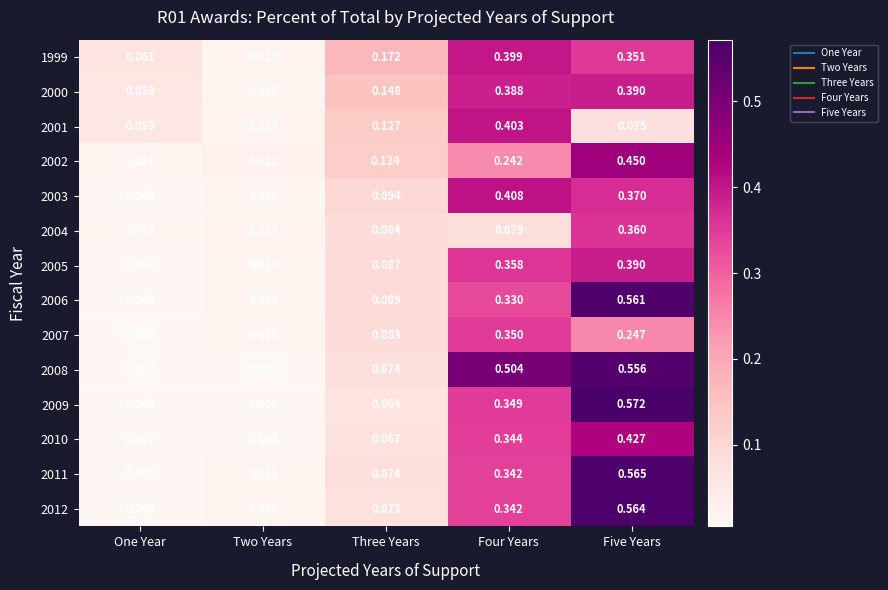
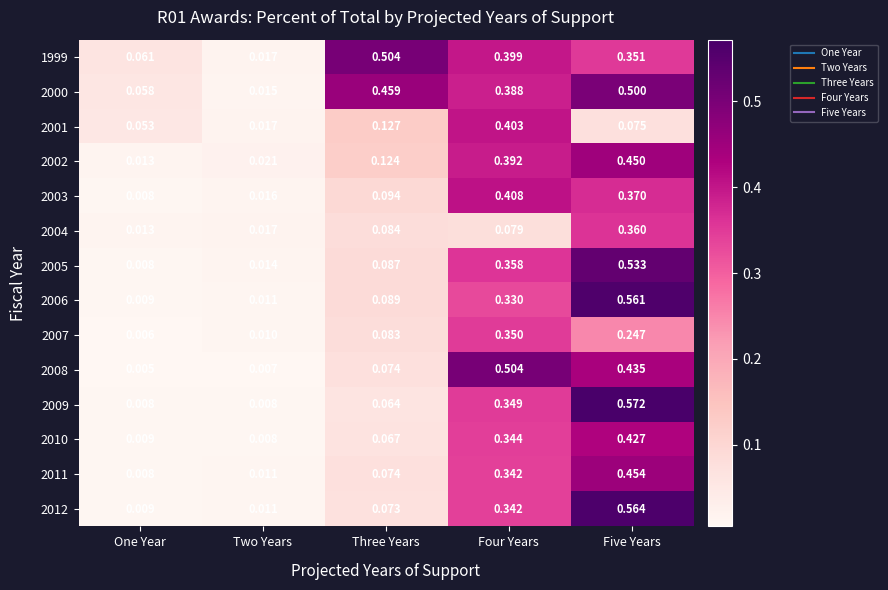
1999, Three Years: 0.172 -> 0.504
2000, Three Years: 0.148 -> 0.459
2000, Five Years: 0.390 -> 0.500
2002, Four Years: 0.242 -> 0.392
2005, Five Years: 0.390 -> 0.533
2008, Five Years: 0.556 -> 0.435
2011, Five Years: 0.565 -> 0.454
